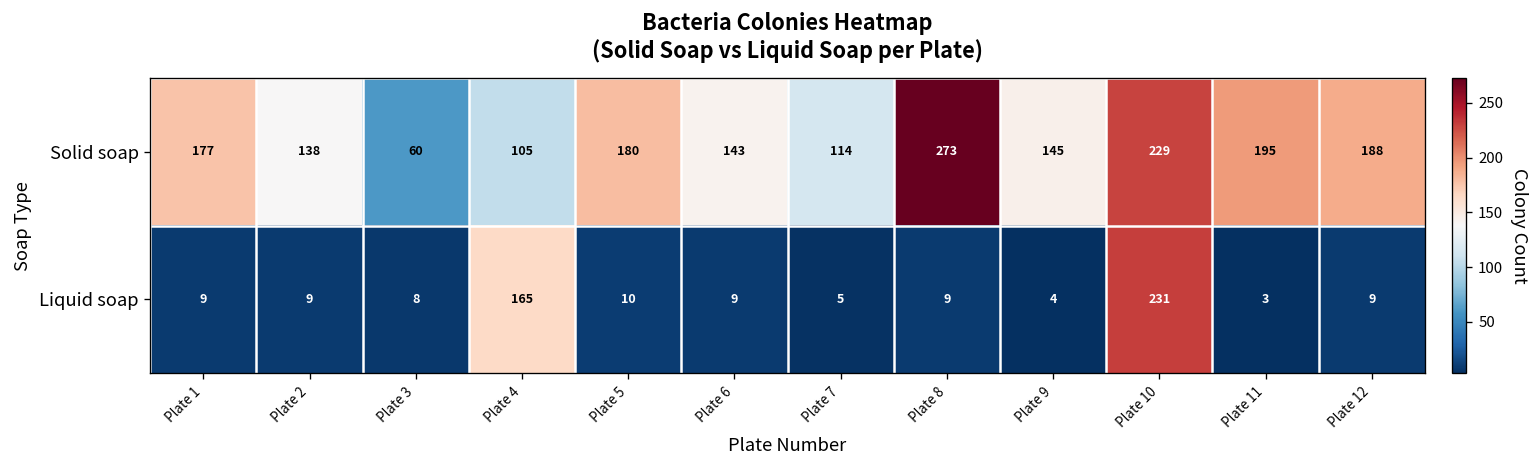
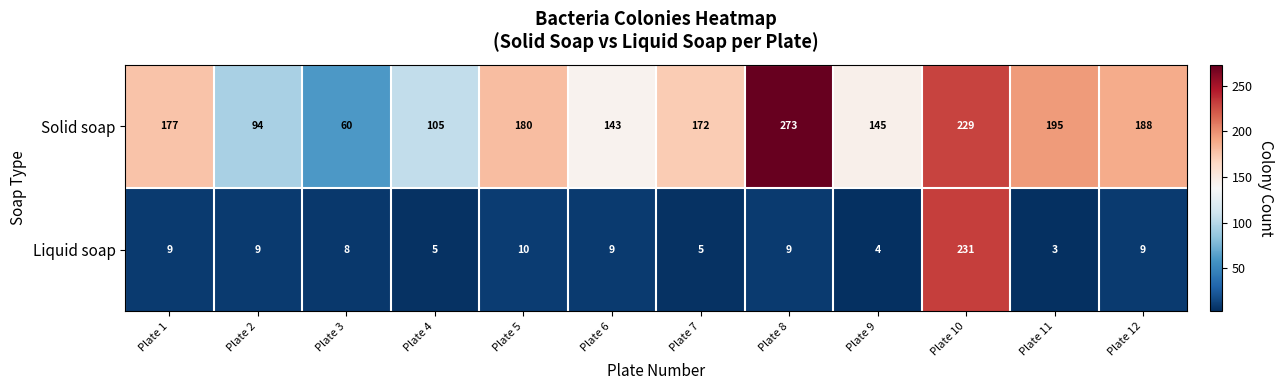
Solid soap, Plate 2: 138 -> 94
Solid soap, Plate 7: 114 -> 172
Liquid soap, Plate 4: 165 -> 5
